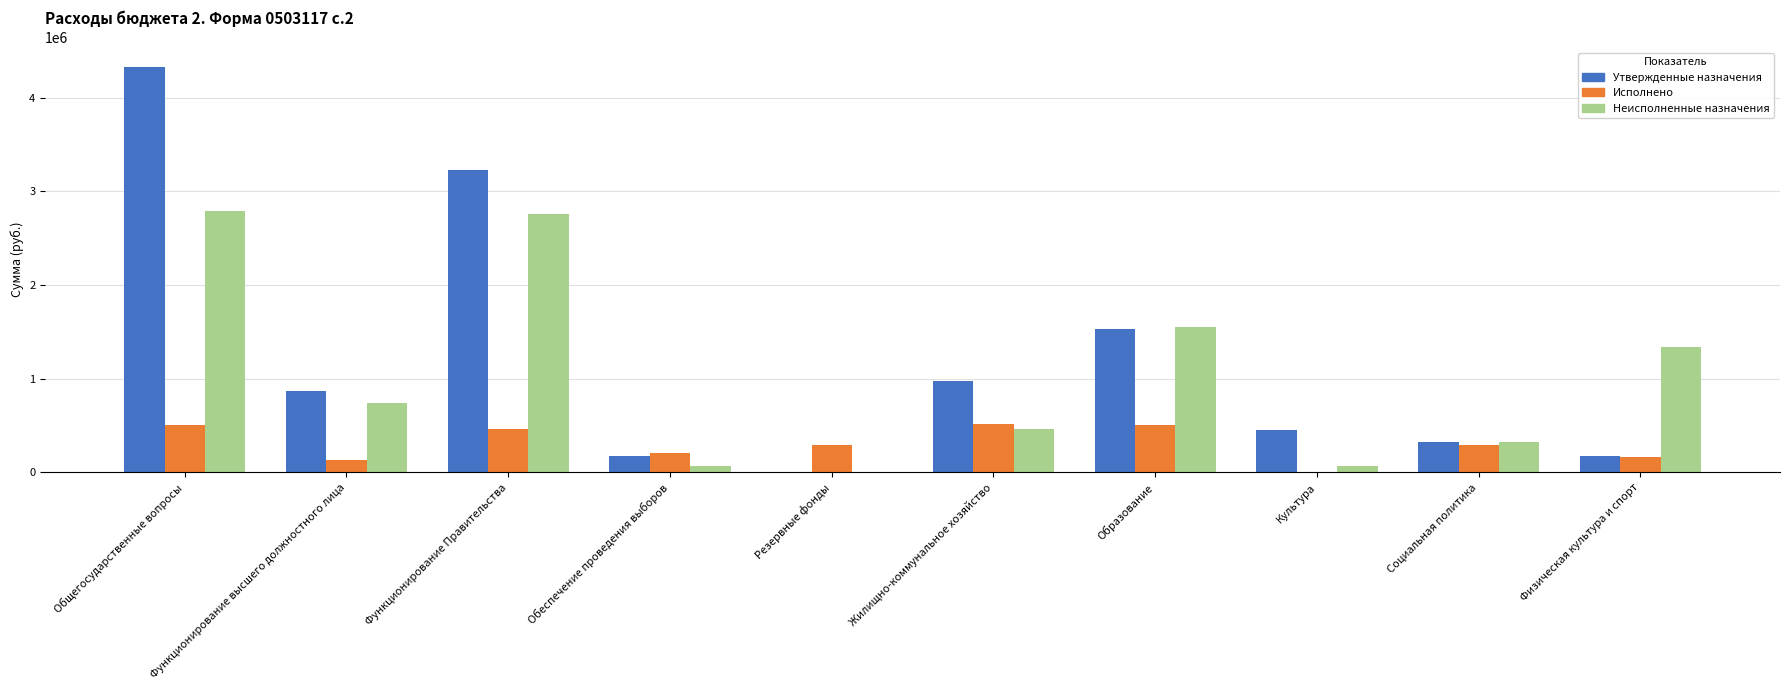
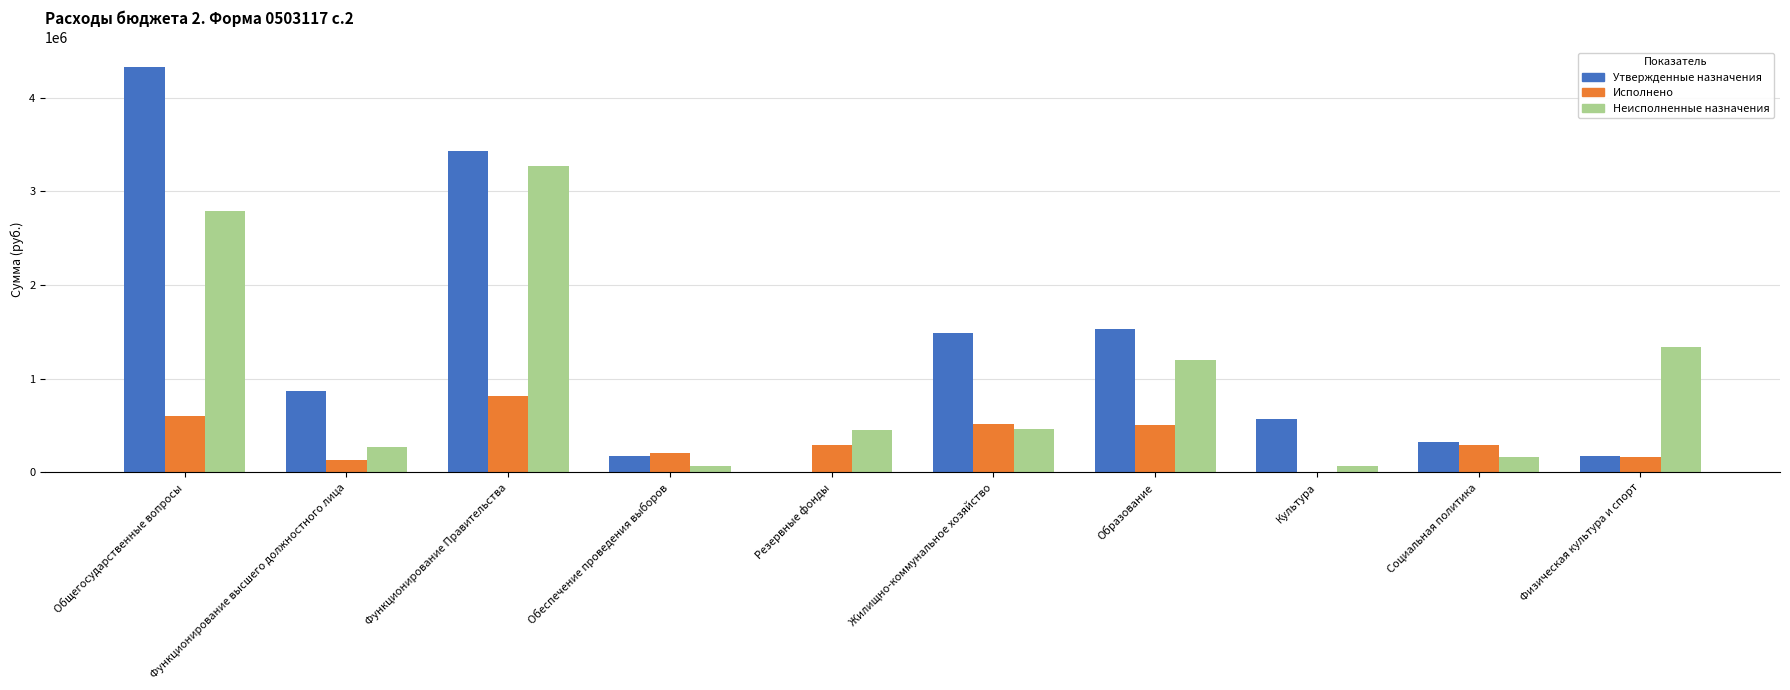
Исполнено, Общегосударственные вопросы: 500000 -> 600000
Неисполненные назначения, Функционирование высшего должностного лица: 700000 -> 300000
Утвержденные назначения, Функционирование Правительства: 3200000 -> 3400000
Исполнено, Функционирование Правительства: 500000 -> 800000
Неисполненные назначения, Функционирование Правительства: 2800000 -> 3300000
Неисполненные назначения, Резервные фонды: 0 -> 500000
Утвержденные назначения, Жилищно-коммунальное хозяйство: 1000000 -> 1500000
Неисполненные назначения, Образование: 1600000 -> 1200000
Утвержденные назначения, Культура: 500000 -> 600000
Неисполненные назначения, Социальная политика: 300000 -> 200000
